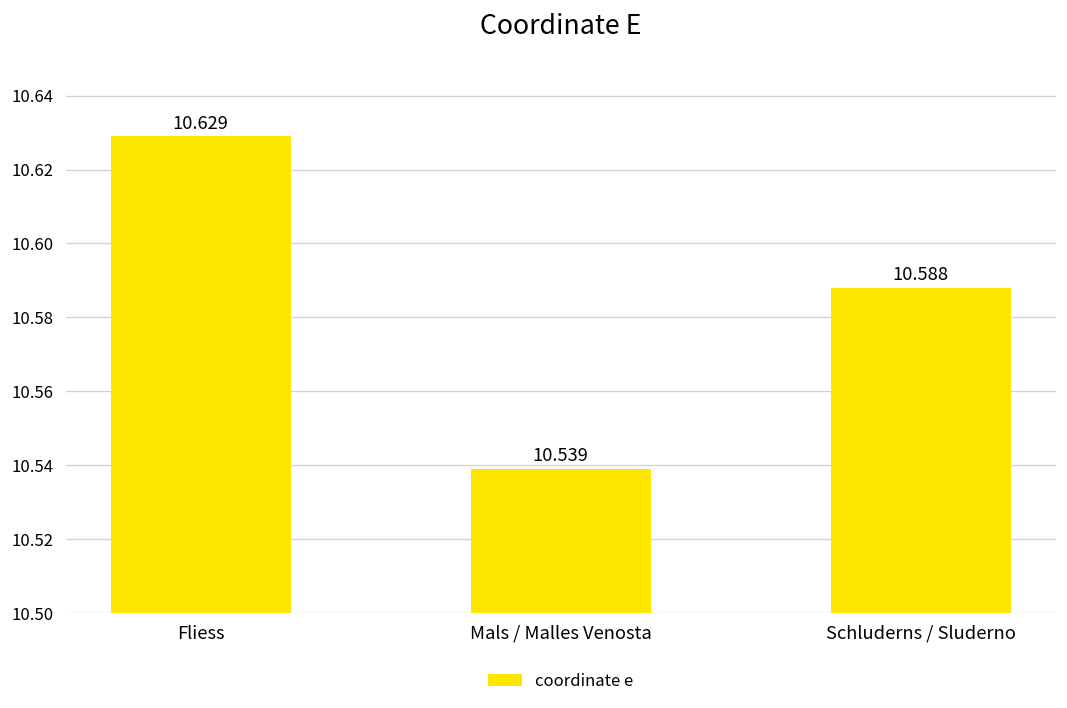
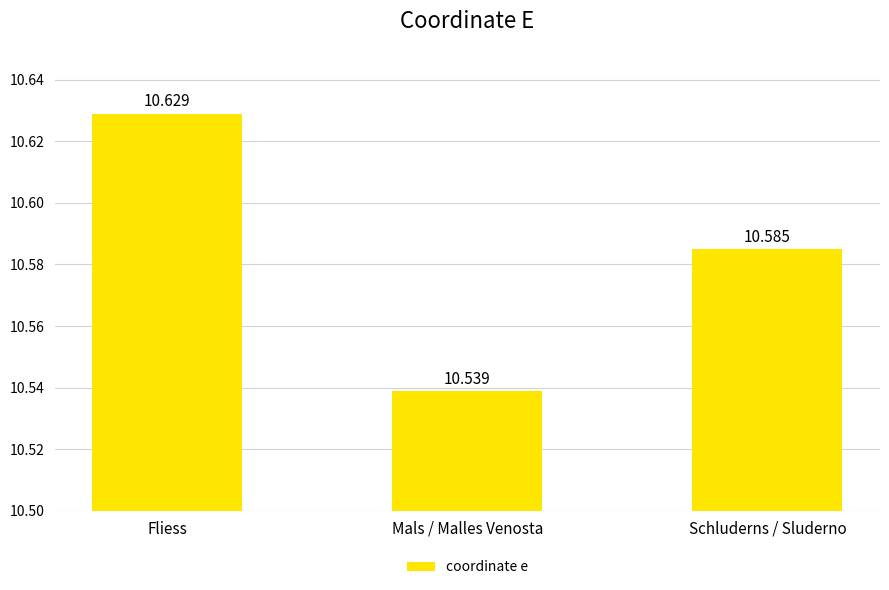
Schluderns / Sluderno: 10.588 -> 10.585
